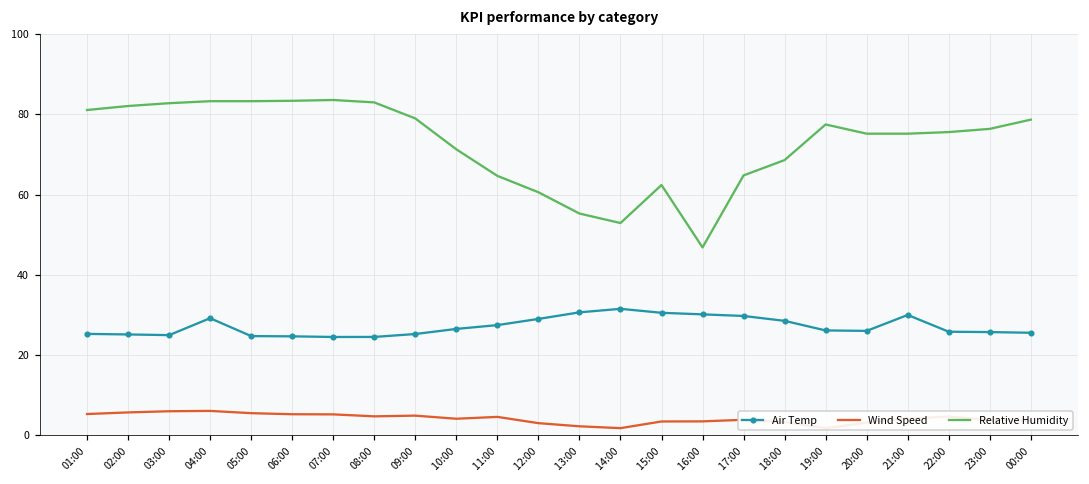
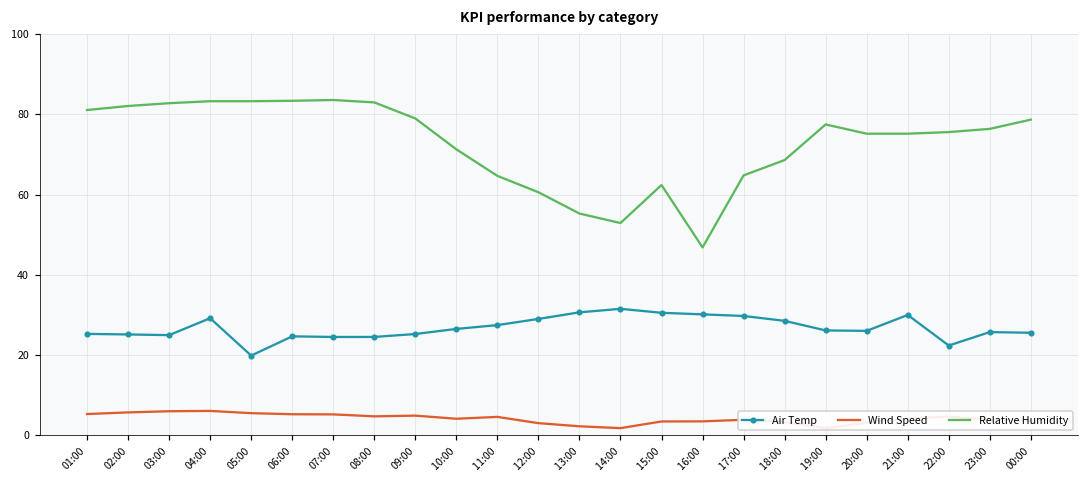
Air Temp, 05:00: 25 -> 20
Air Temp, 22:00: 26 -> 22
